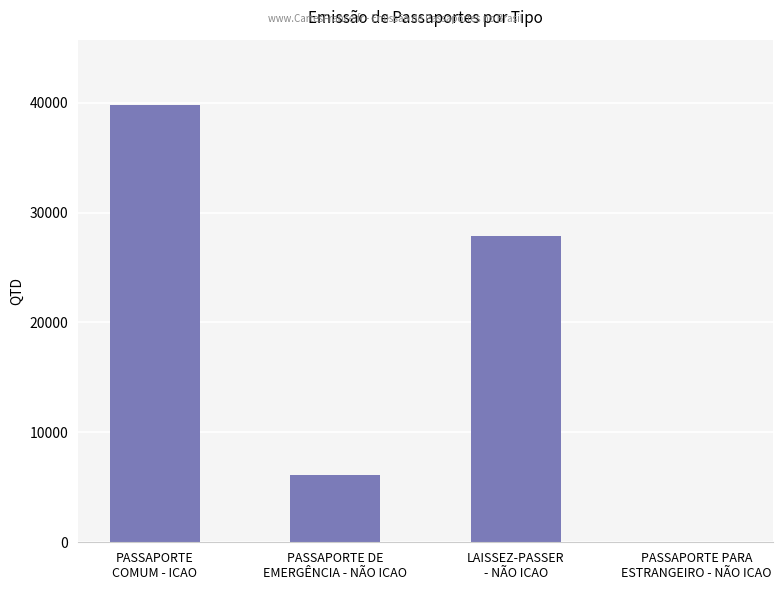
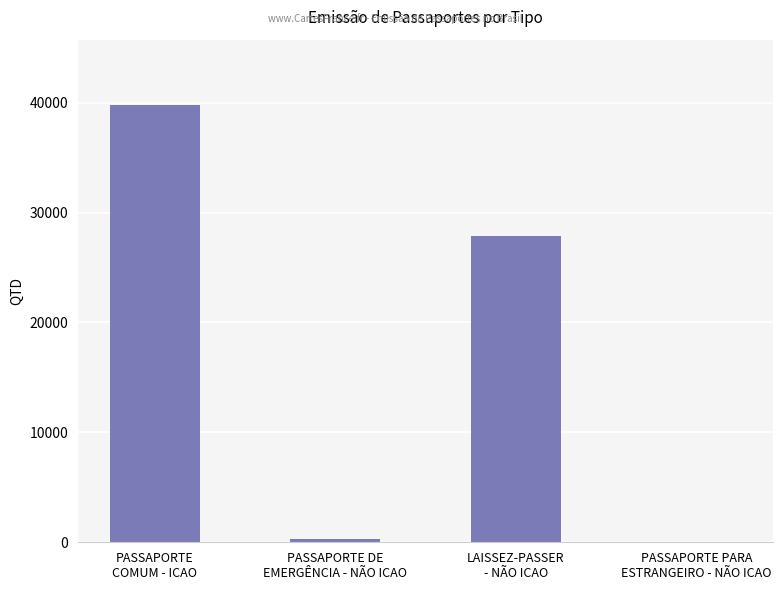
PASSAPORTE DE EMERGÊNCIA - NÃO ICAO: 6100 -> 300
